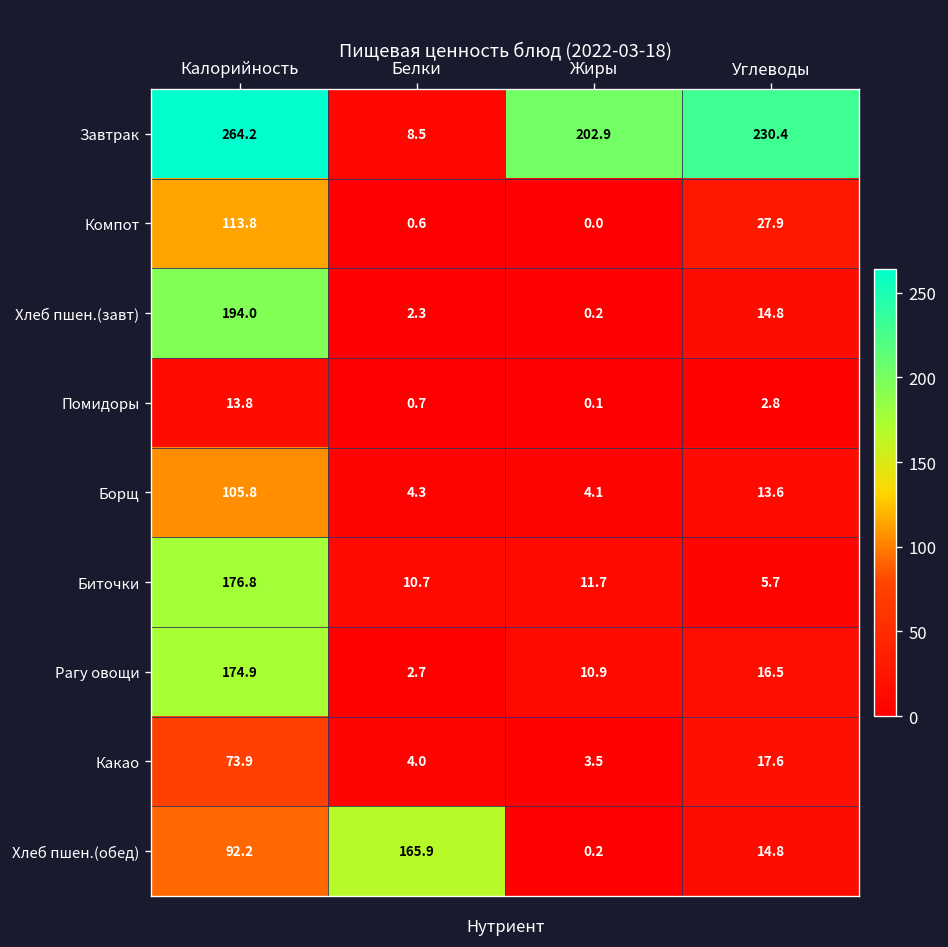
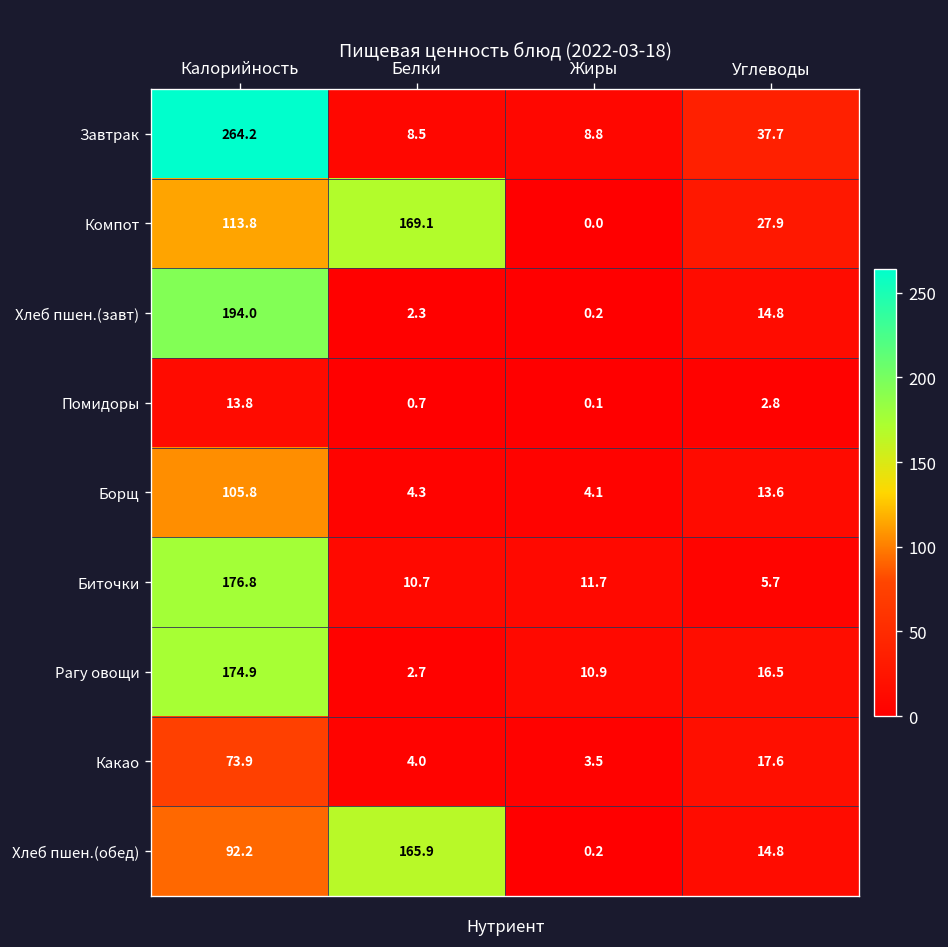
Завтрак, Жиры: 202.9 -> 8.8
Завтрак, Углеводы: 230.4 -> 37.7
Компот, Белки: 0.6 -> 169.1
